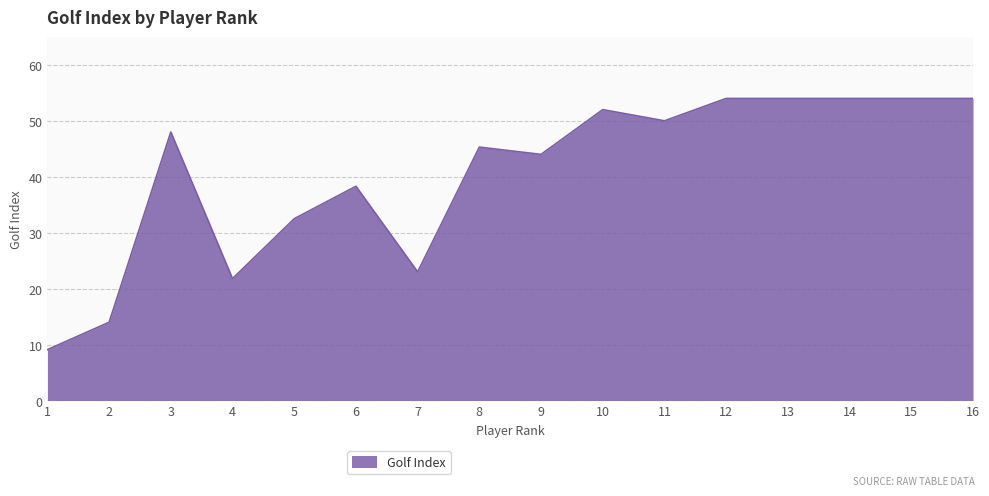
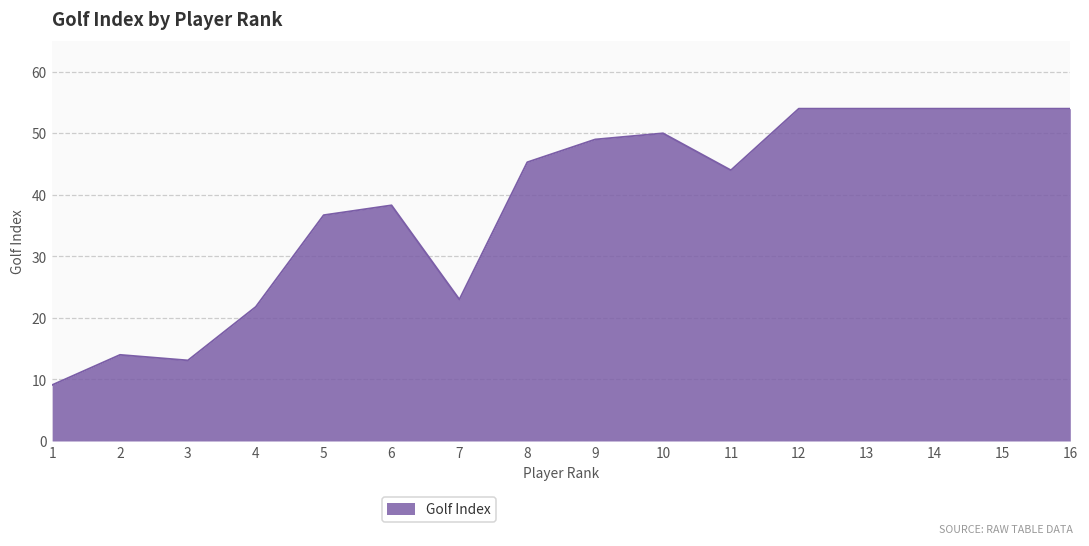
3: 48 -> 13
5: 33 -> 37
9: 44 -> 49
10: 52 -> 50
11: 50 -> 44
